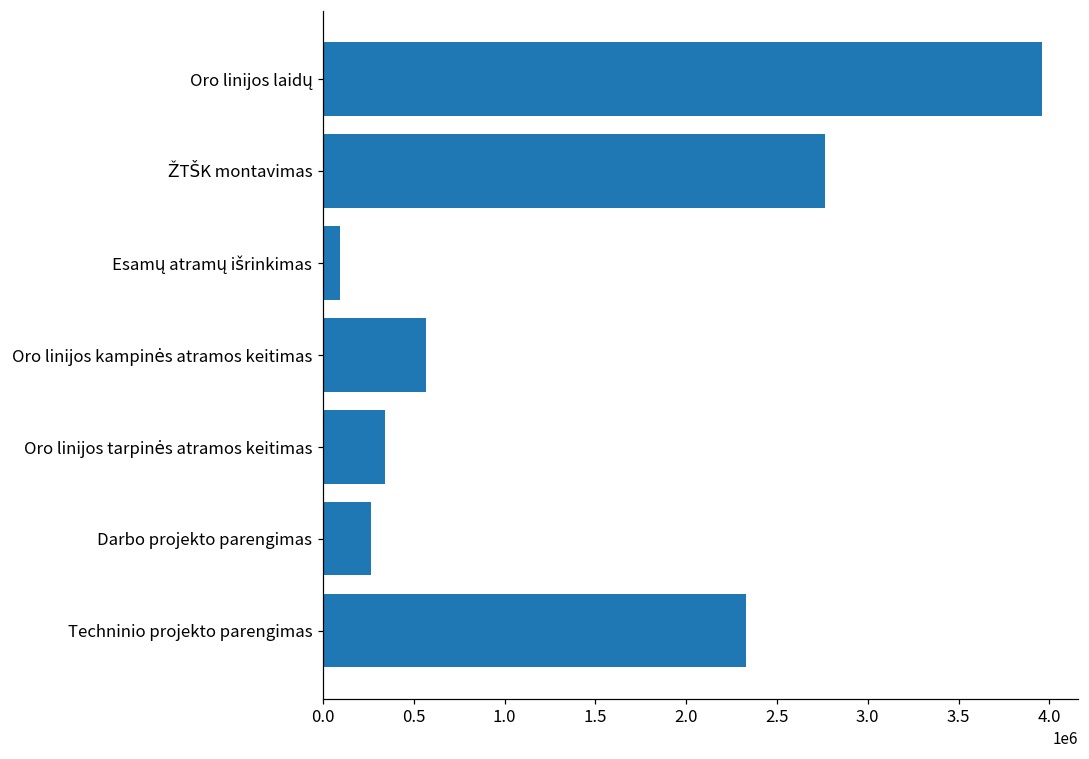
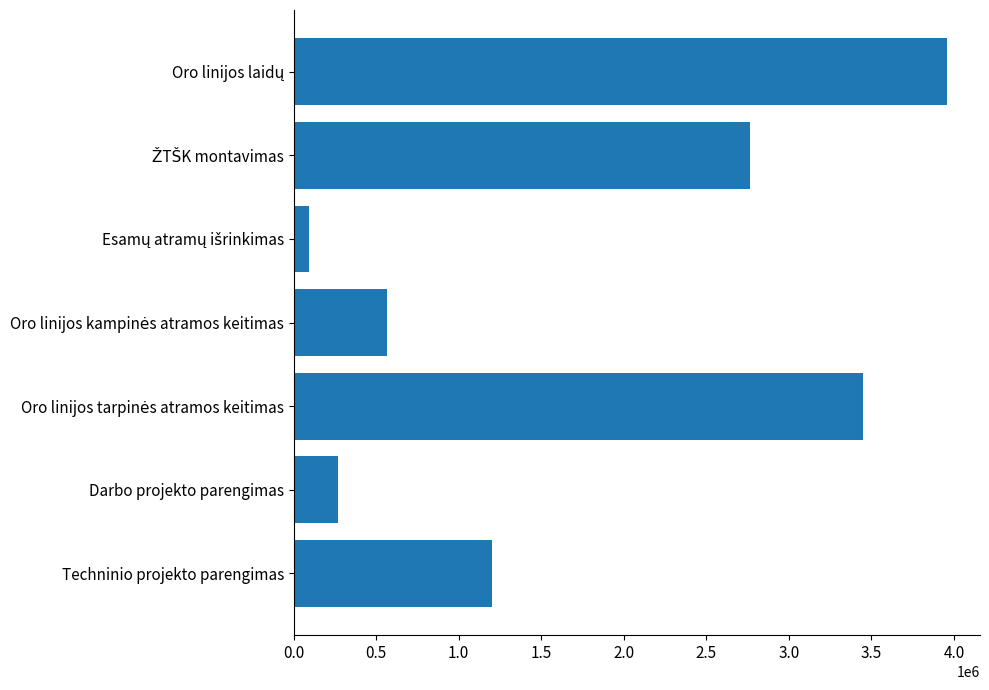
Oro linijos tarpinės atramos keitimas: 340000 -> 3450000
Techninio projekto parengimas: 2330000 -> 1200000
